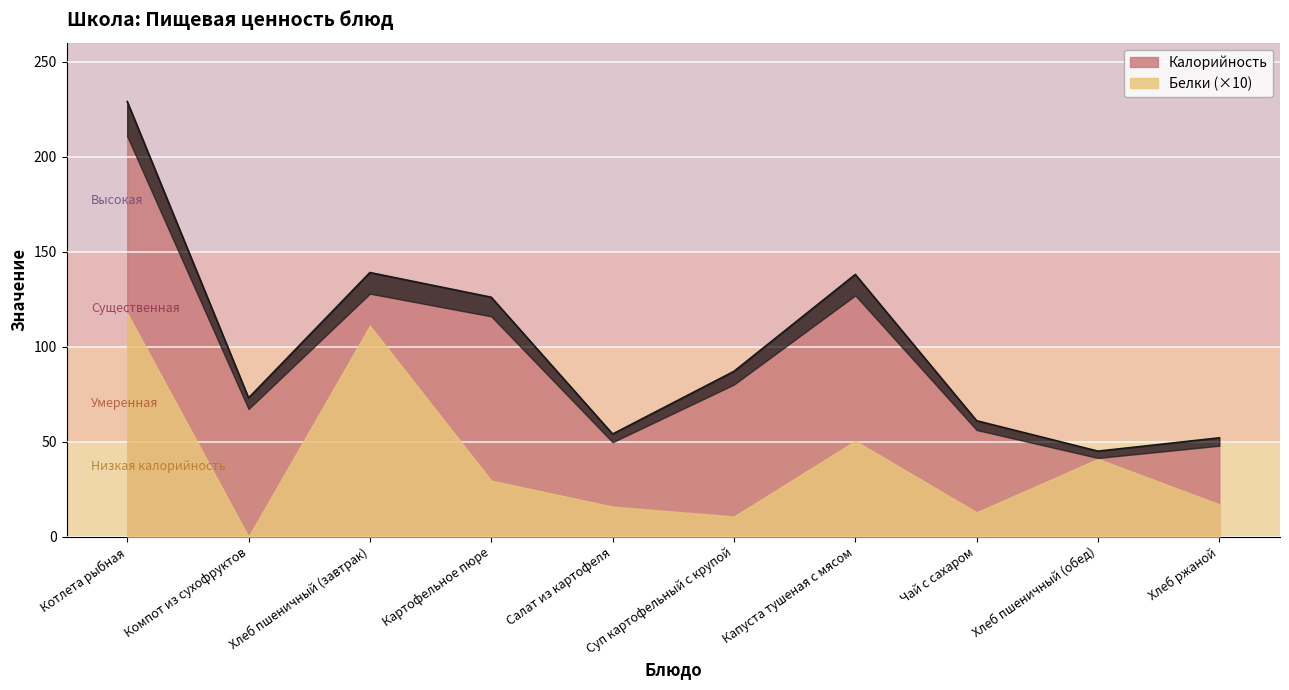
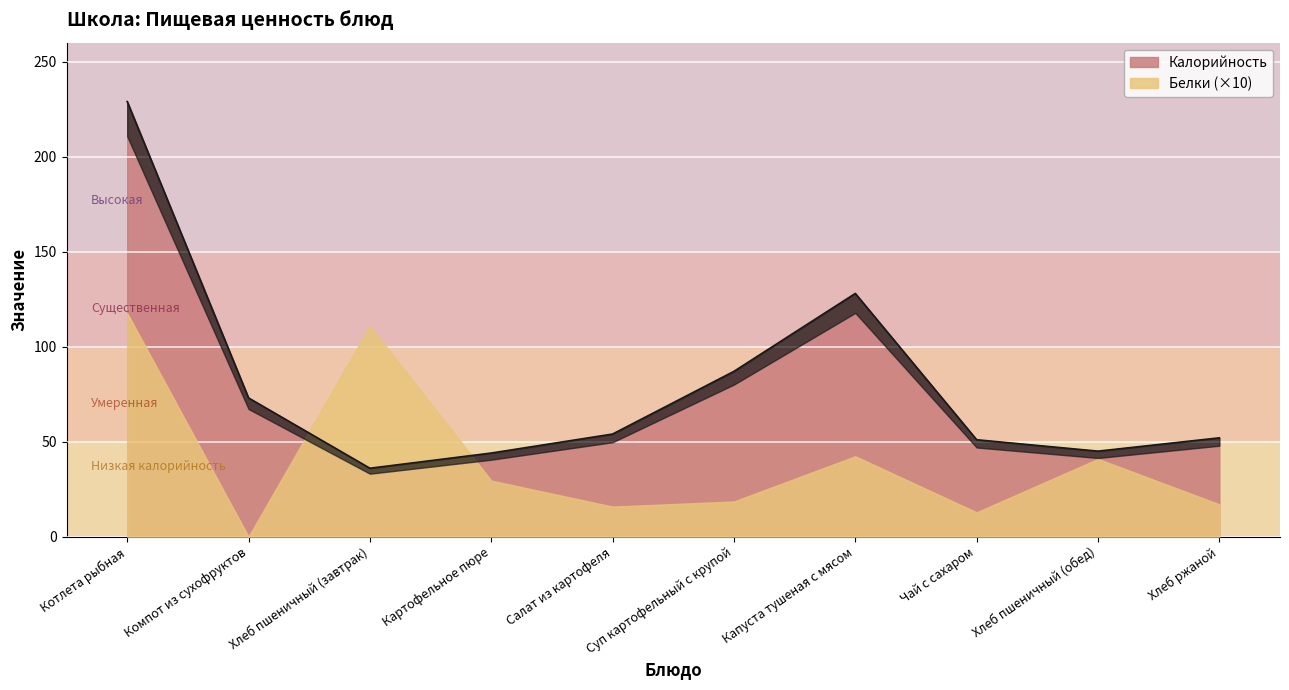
Калорийность, Хлеб пшеничный (завтрак): 139 -> 36
Калорийность, Картофельное пюре: 126 -> 44
Белки (×10), Суп картофельный с крупой: 11 -> 19
Калорийность, Капуста тушеная с мясом: 138 -> 128
Белки (×10), Капуста тушеная с мясом: 50 -> 42
Калорийность, Чай с сахаром: 61 -> 51
